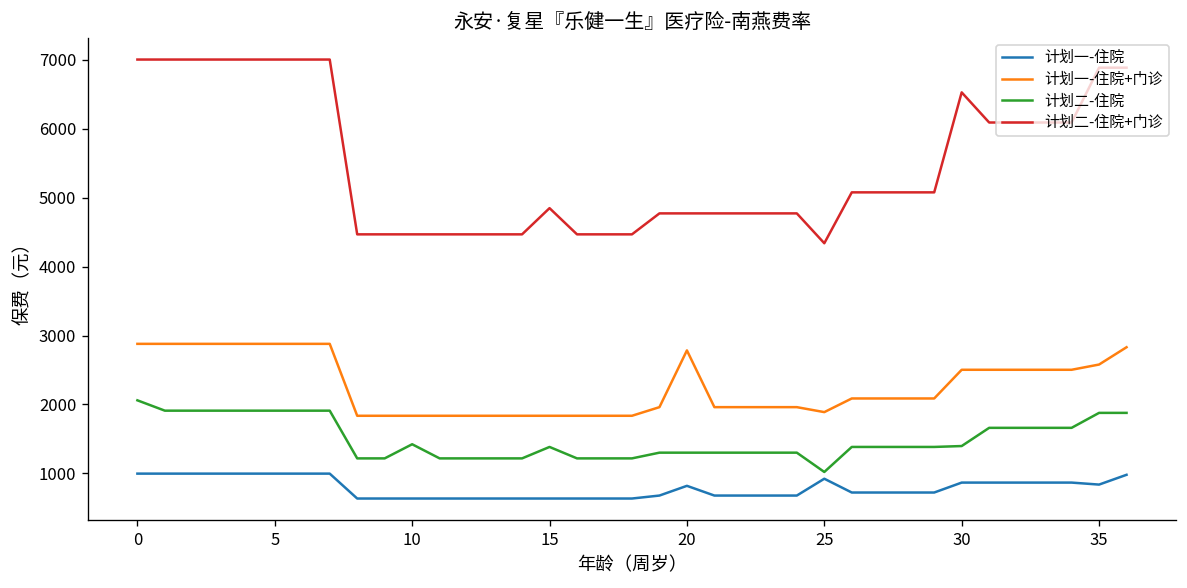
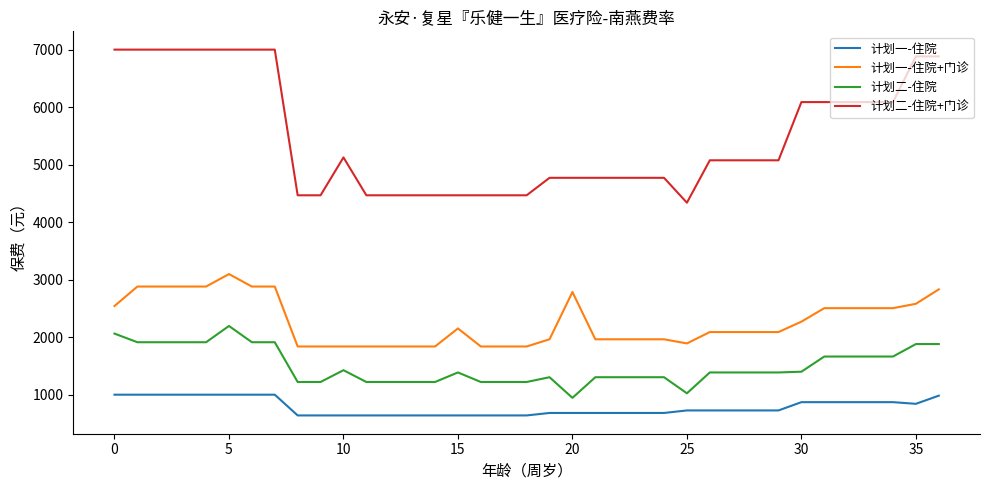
计划一-住院+门诊, 0: 2900 -> 2500
计划一-住院+门诊, 5: 2900 -> 3100
计划二-住院, 5: 1900 -> 2200
计划二-住院+门诊, 10: 4500 -> 5100
计划一-住院+门诊, 15: 1800 -> 2200
计划二-住院+门诊, 15: 4800 -> 4500
计划一-住院, 20: 800 -> 700
计划二-住院, 20: 1300 -> 900
计划一-住院, 25: 900 -> 700
计划一-住院+门诊, 30: 2500 -> 2300
计划二-住院+门诊, 30: 6500 -> 6100
